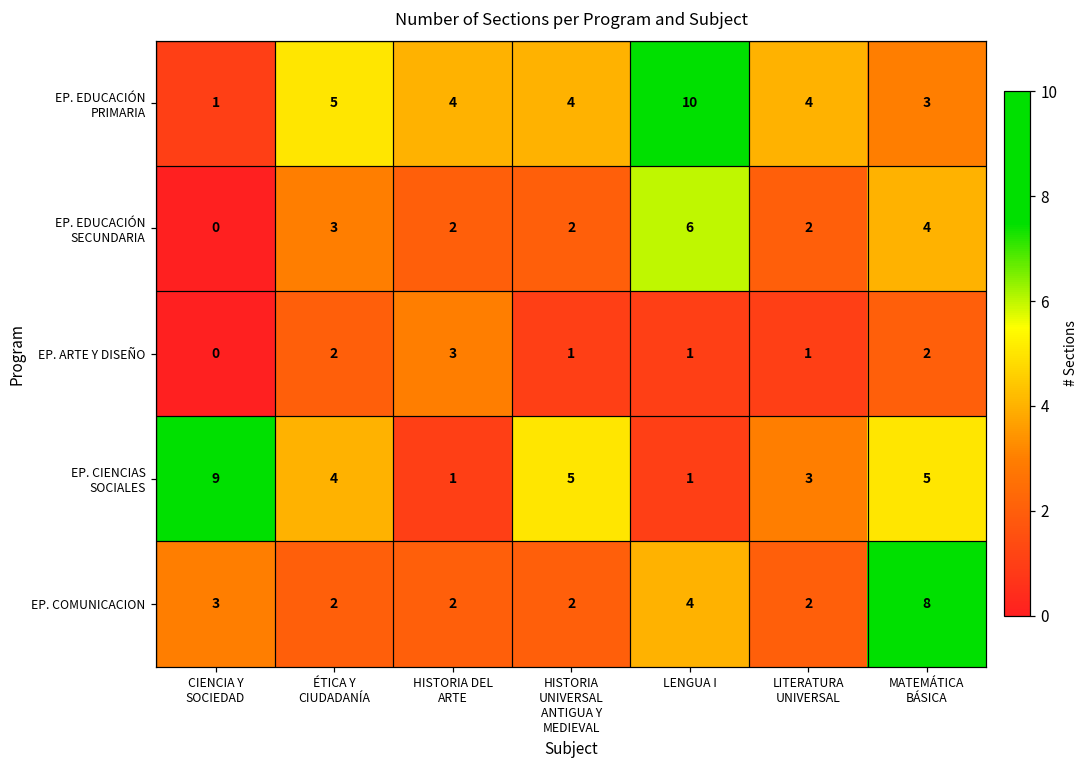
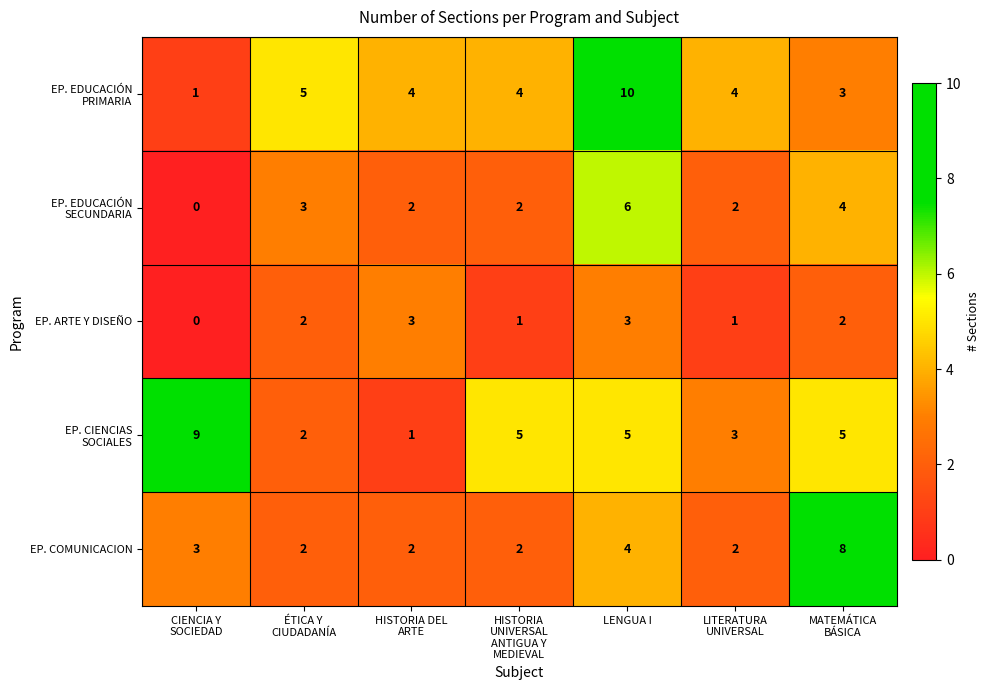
EP. ARTE Y DISEÑO, LENGUA I: 1 -> 3
EP. CIENCIAS SOCIALES, ÉTICA Y CIUDADANÍA: 4 -> 2
EP. CIENCIAS SOCIALES, LENGUA I: 1 -> 5
